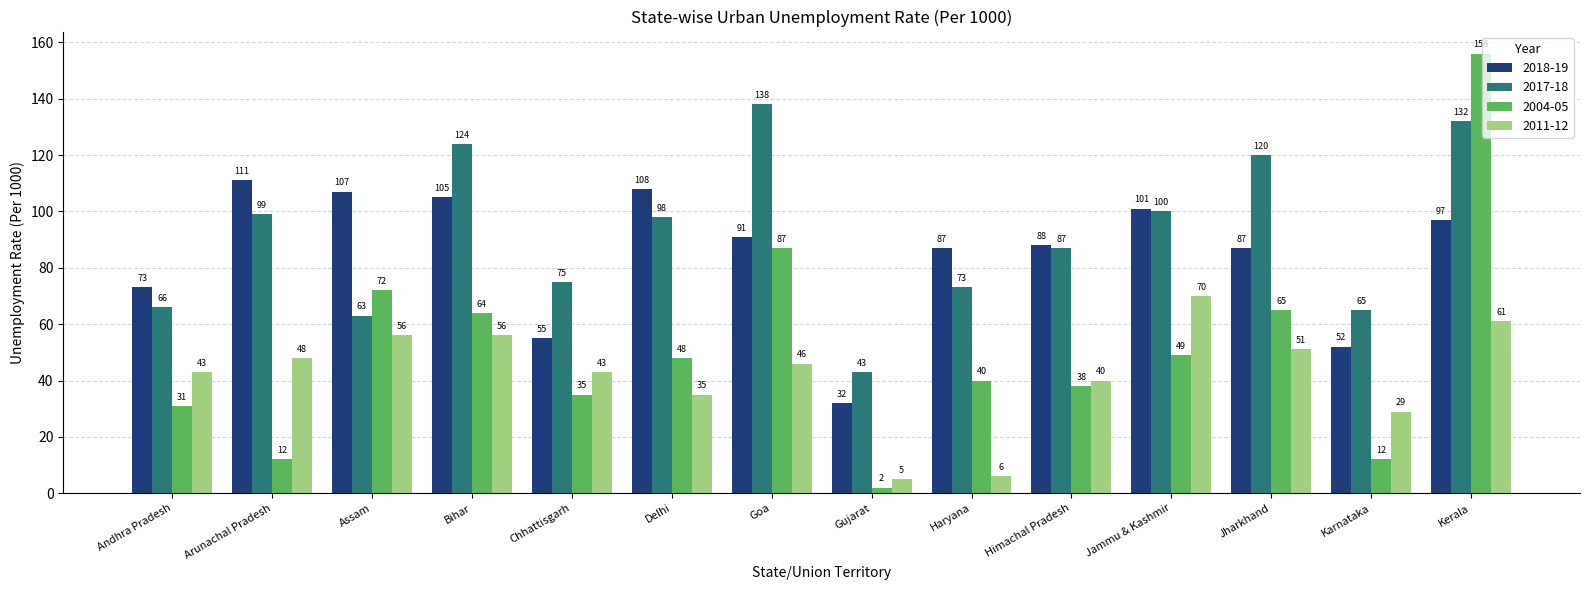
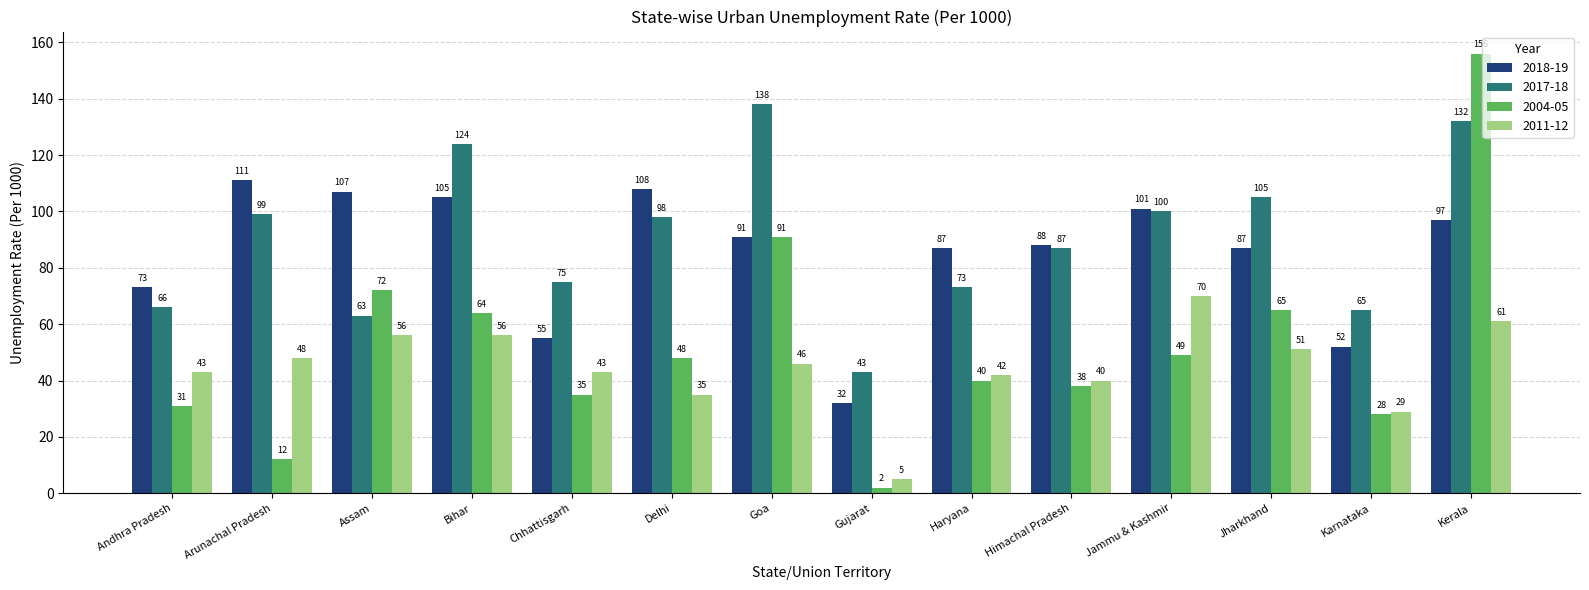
2004-05, Goa: 87 -> 91
2011-12, Haryana: 6 -> 42
2017-18, Jharkhand: 120 -> 105
2004-05, Karnataka: 12 -> 28
